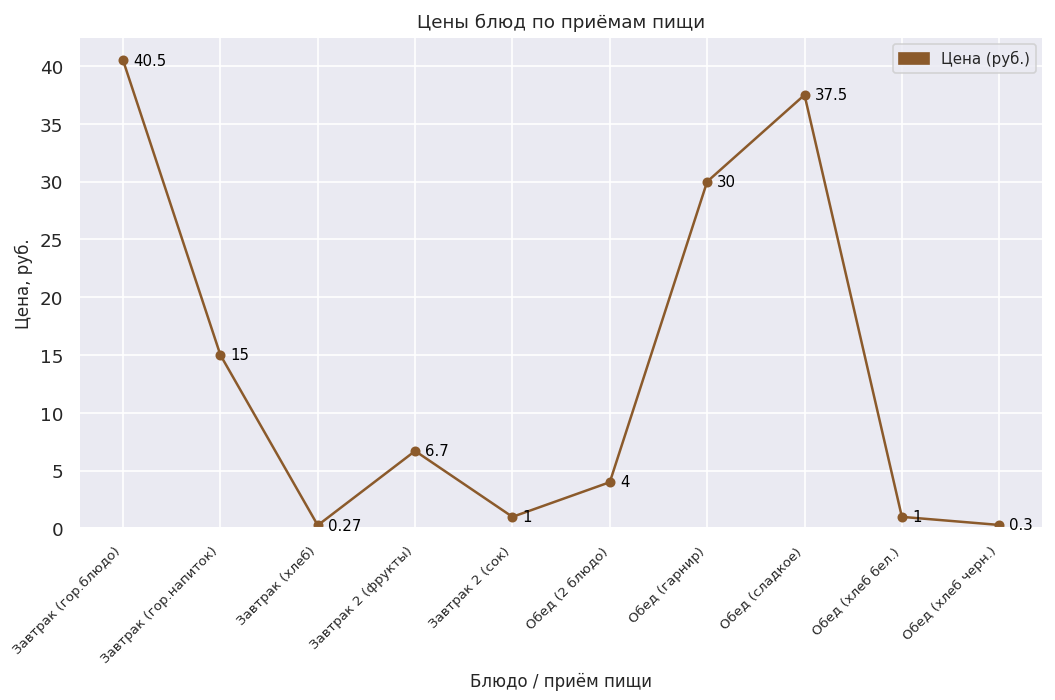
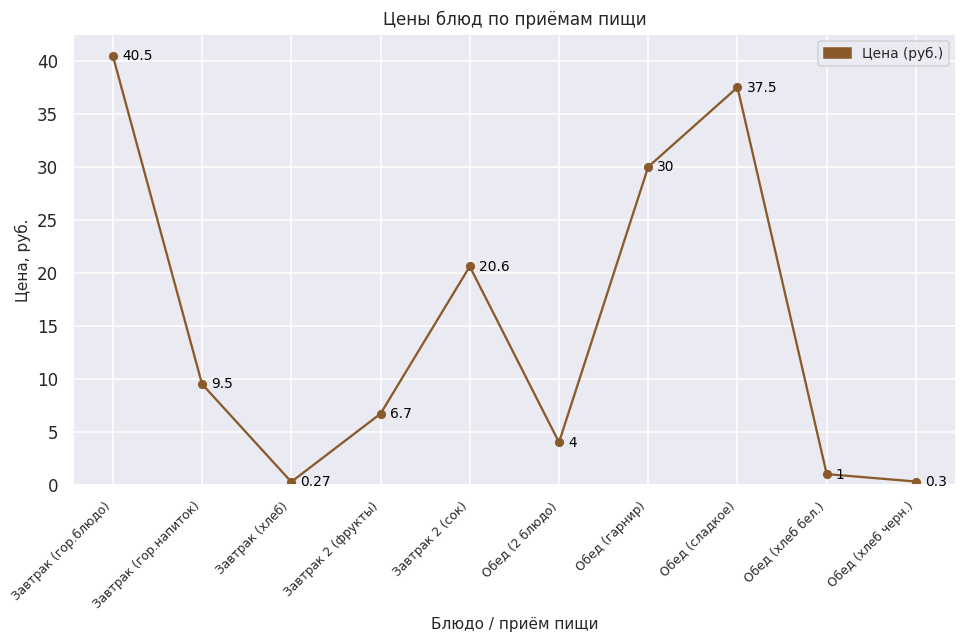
Завтрак (гор.напиток): 15 -> 9.5
Завтрак 2 (сок): 1 -> 20.6
